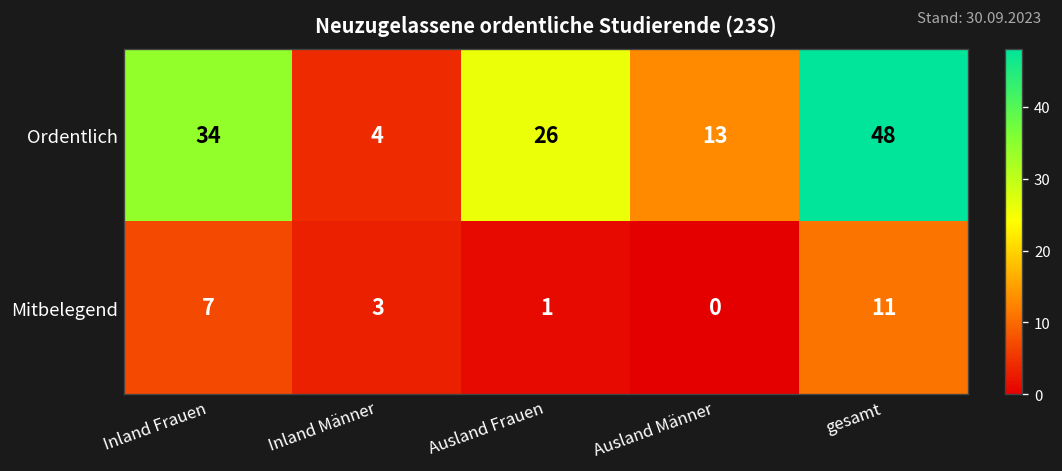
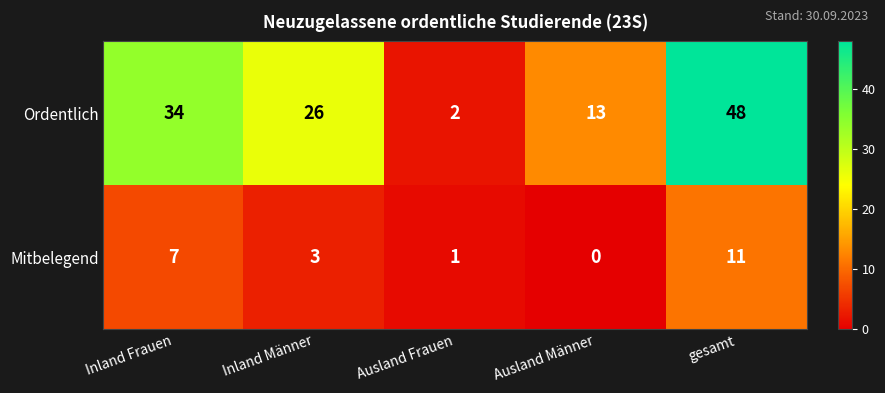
Ordentlich, Inland Männer: 4 -> 26
Ordentlich, Ausland Frauen: 26 -> 2
